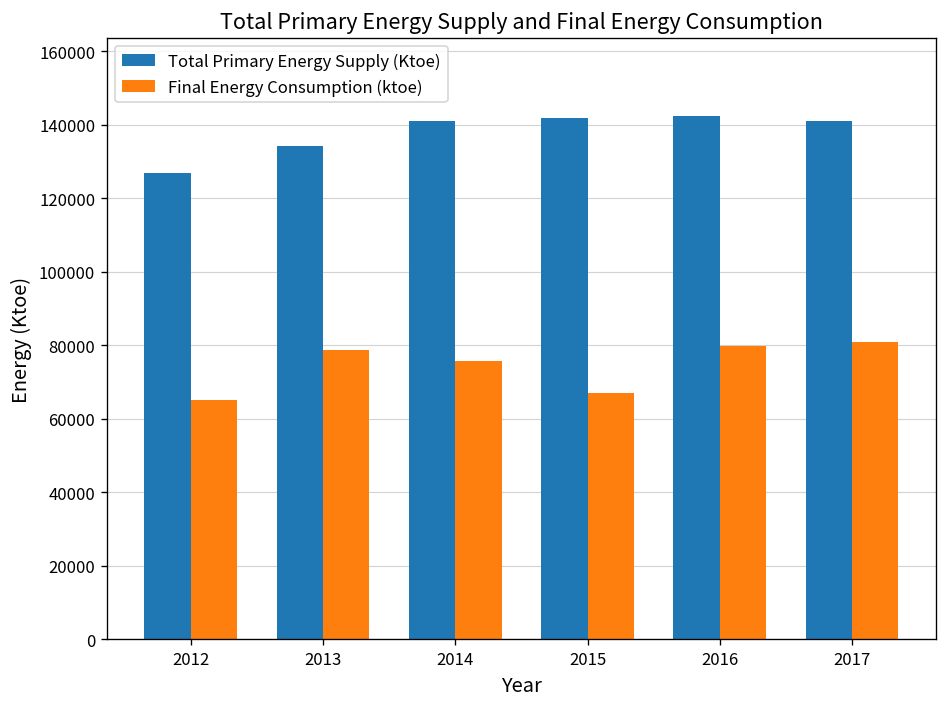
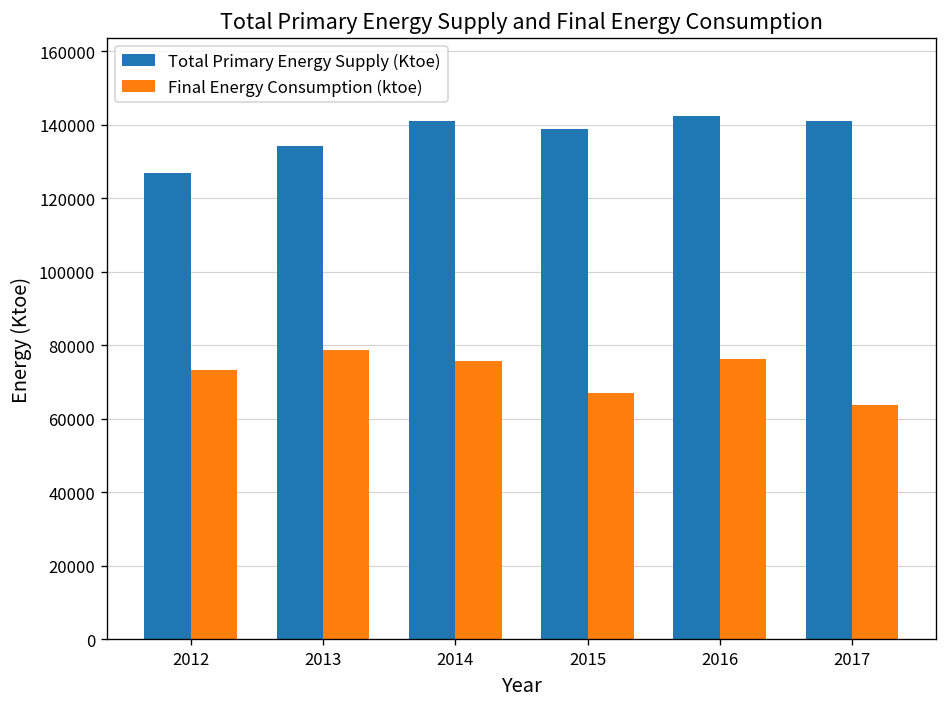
Final Energy Consumption (ktoe), 2012: 65000 -> 73000
Total Primary Energy Supply (Ktoe), 2015: 142000 -> 139000
Final Energy Consumption (ktoe), 2016: 80000 -> 76000
Final Energy Consumption (ktoe), 2017: 81000 -> 64000
